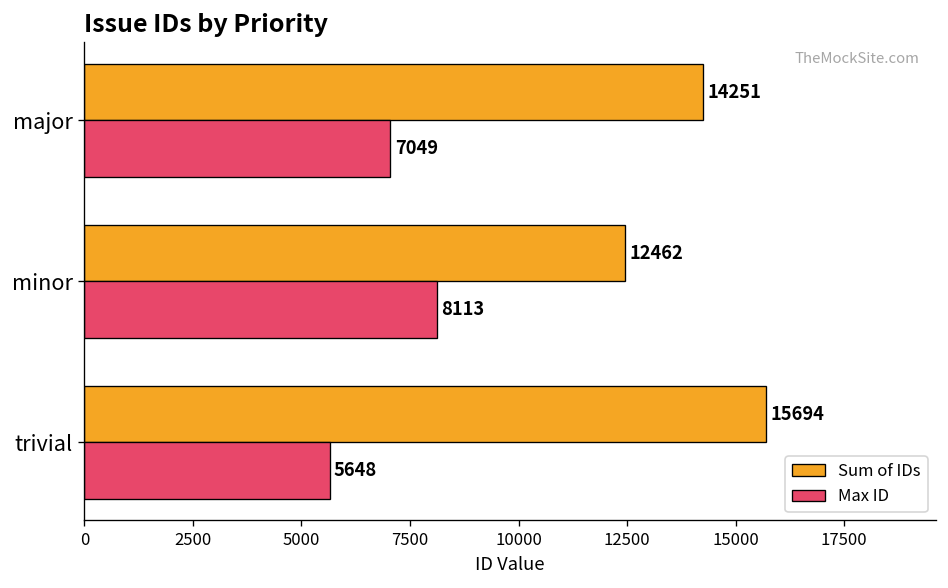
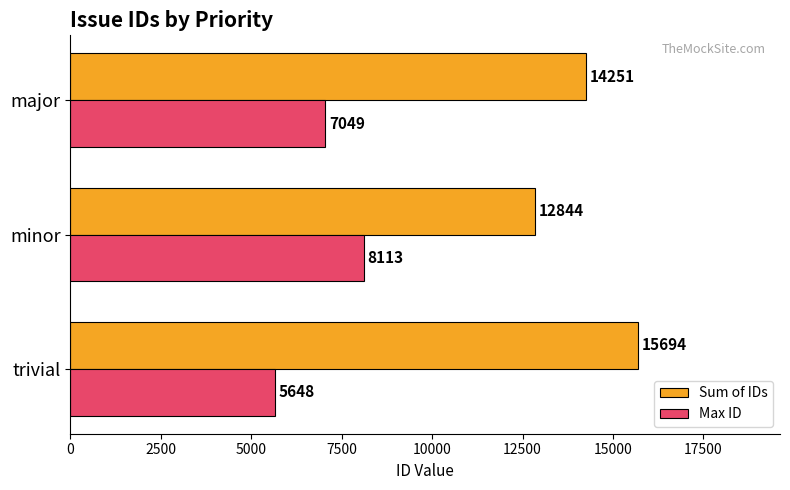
Sum of IDs, minor: 12462 -> 12844
